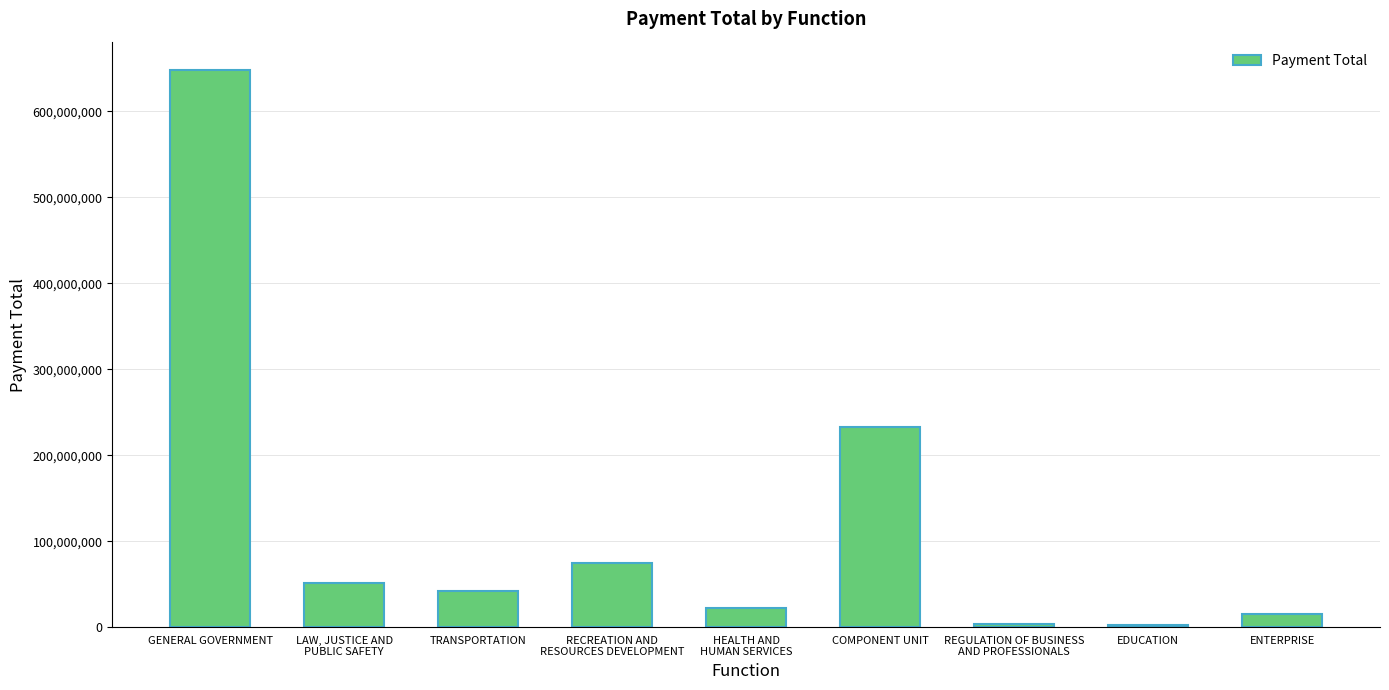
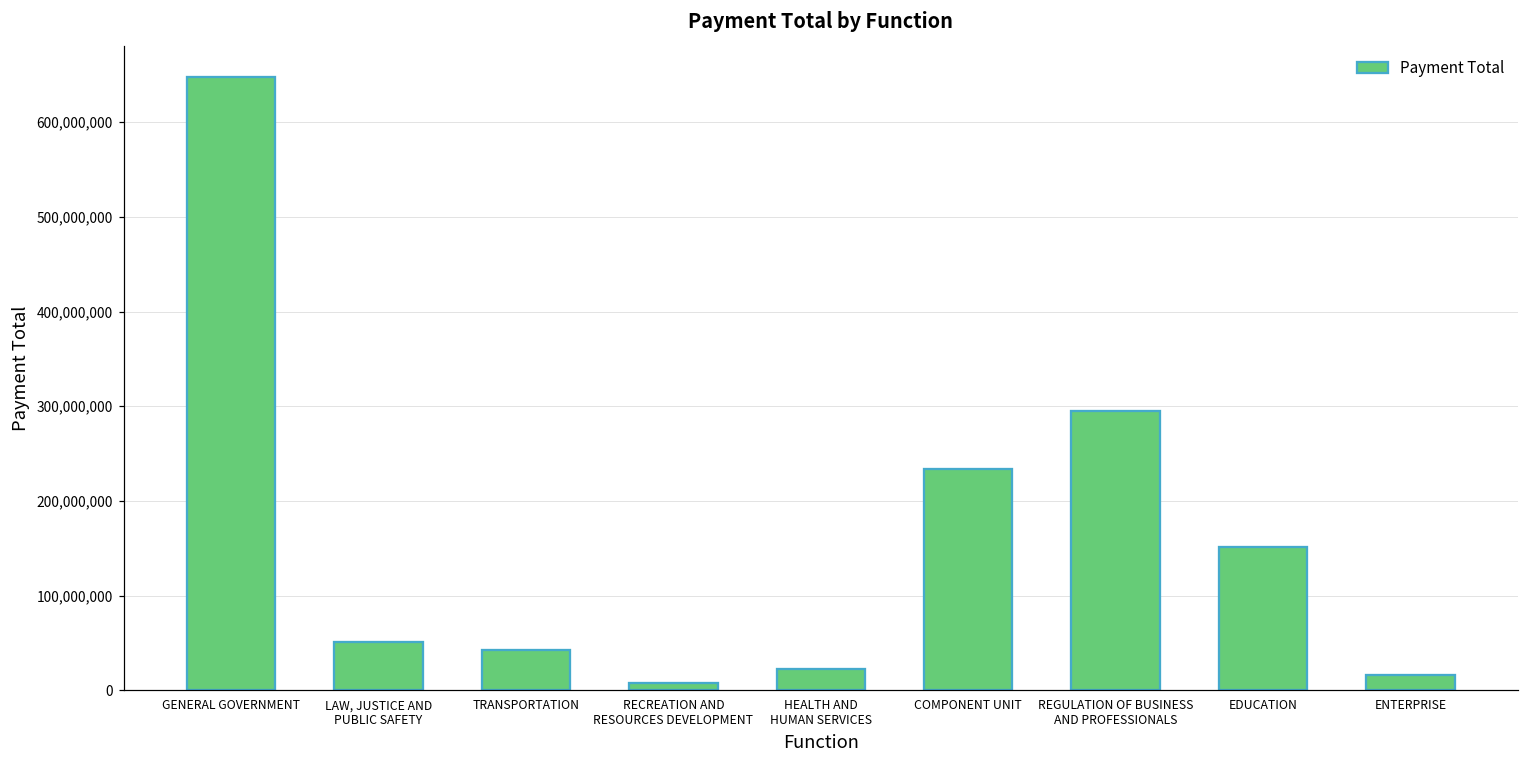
RECREATION AND RESOURCES DEVELOPMENT: 70,000,000 -> 10,000,000
REGULATION OF BUSINESS AND PROFESSIONALS: 0 -> 290,000,000
EDUCATION: 0 -> 150,000,000
